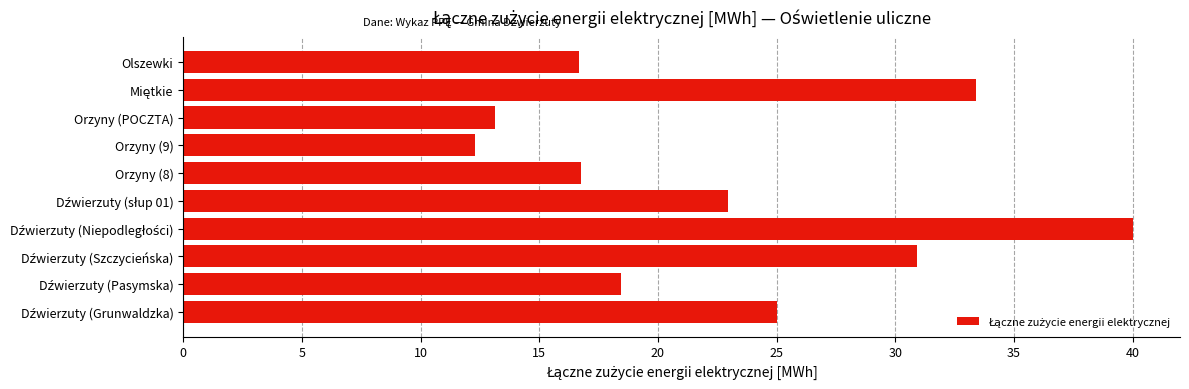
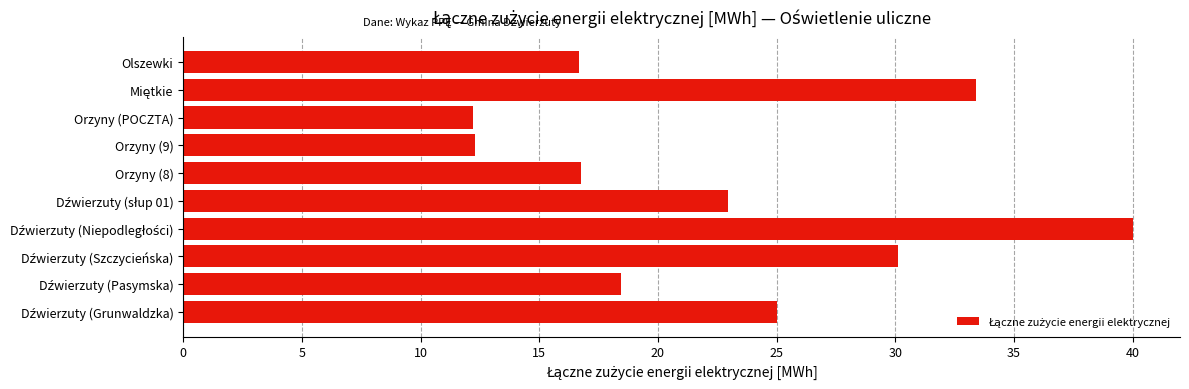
Orzyny (POCZTA): 13.2 -> 12.2
Dźwierzuty (Szczycieńska): 30.9 -> 30.1
